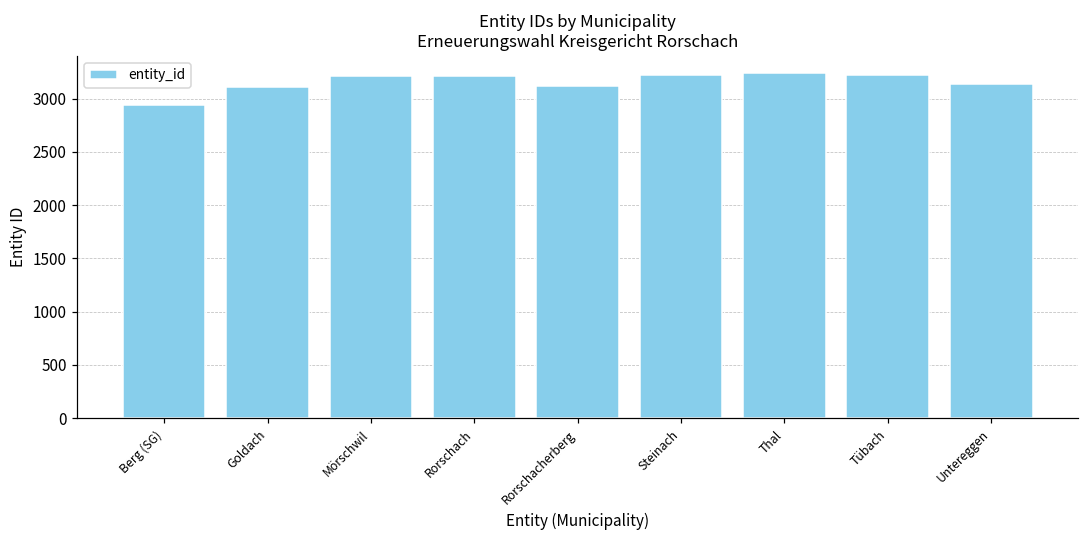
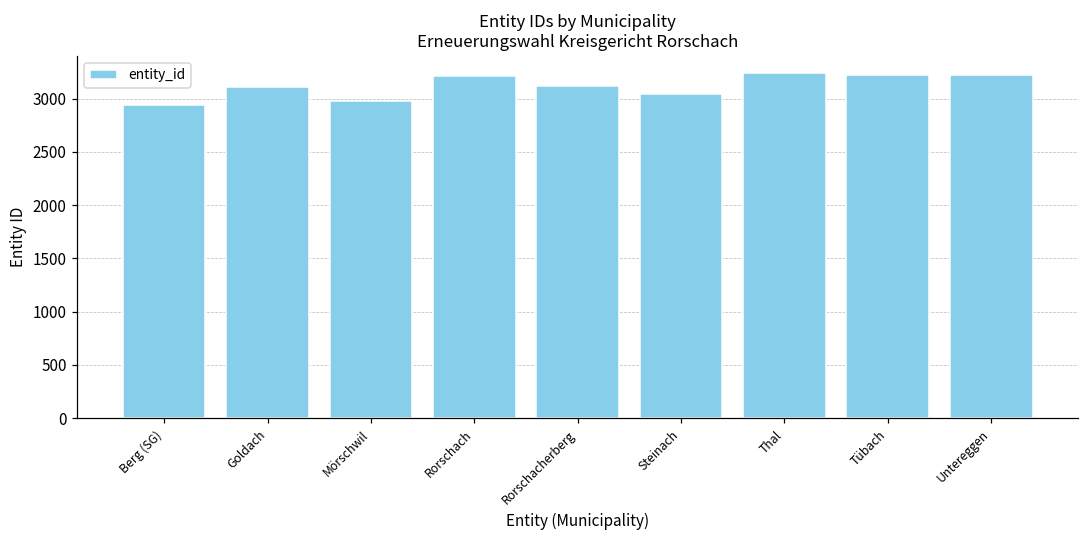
Mörschwil: 3200 -> 3000
Steinach: 3200 -> 3000
Untereggen: 3100 -> 3200
